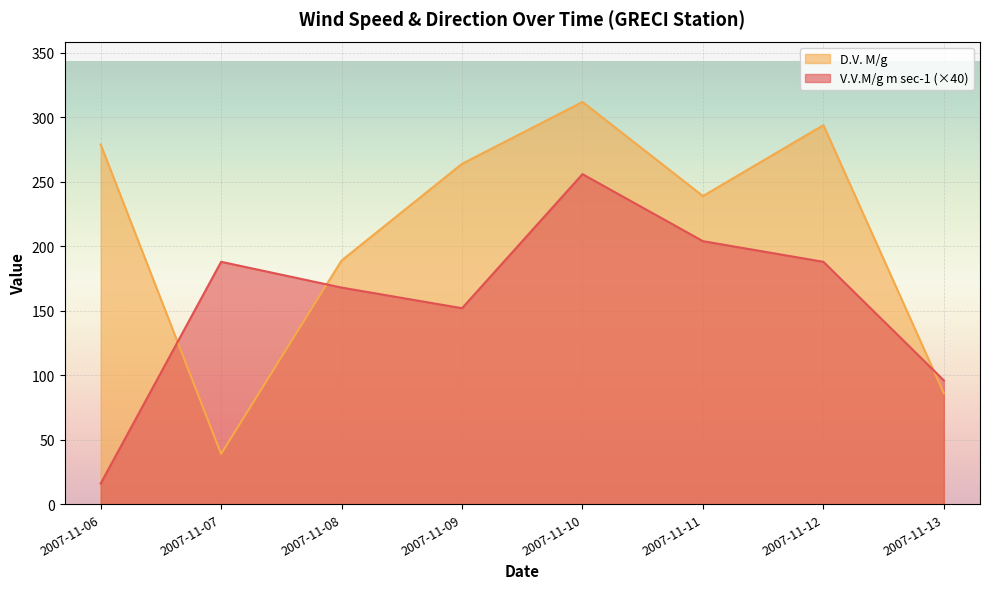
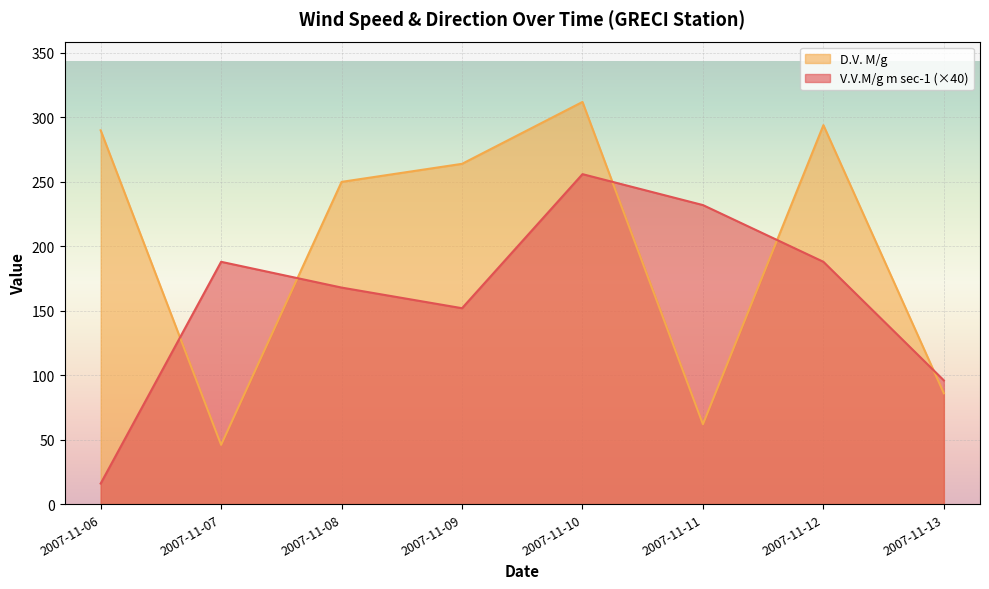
D.V. M/g, 2007-11-06: 279 -> 290
D.V. M/g, 2007-11-07: 39 -> 46
D.V. M/g, 2007-11-08: 189 -> 250
D.V. M/g, 2007-11-11: 239 -> 62
V.V.M/g m sec-1 (×40), 2007-11-11: 204 -> 232
